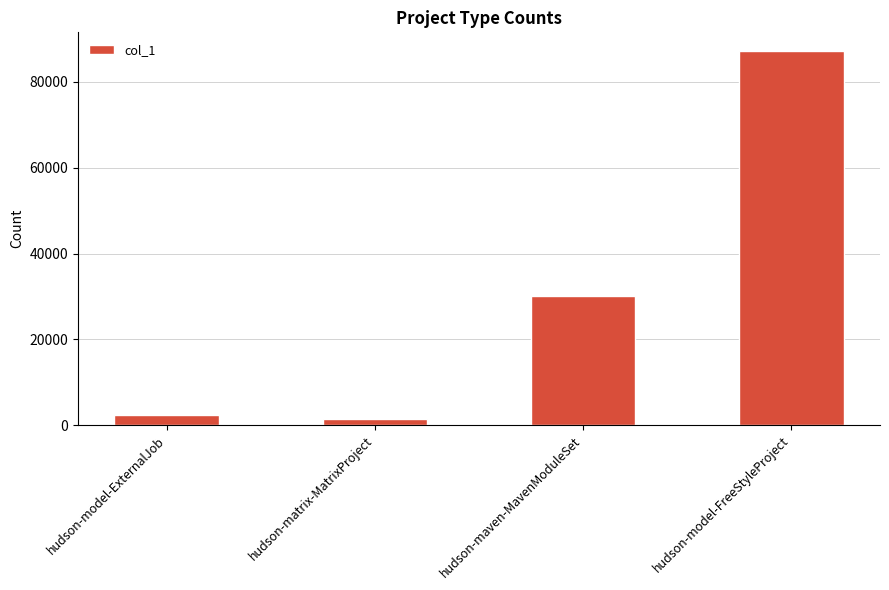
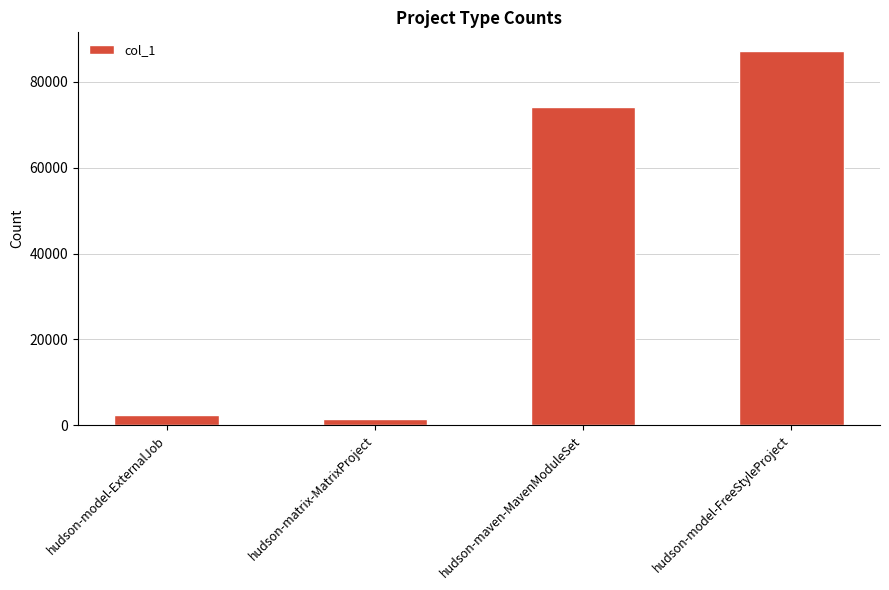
hudson-maven-MavenModuleSet: 30000 -> 74000
